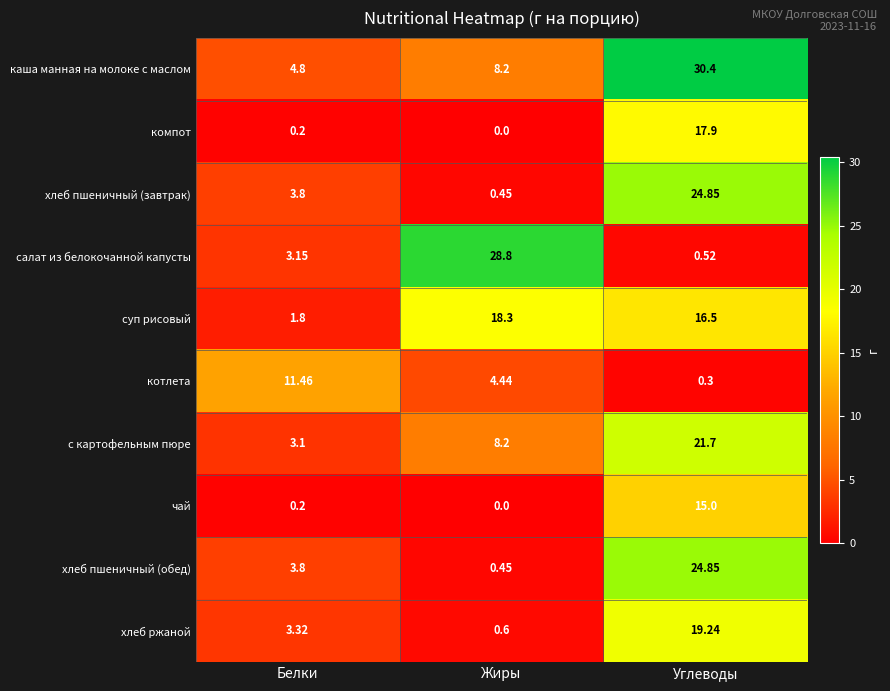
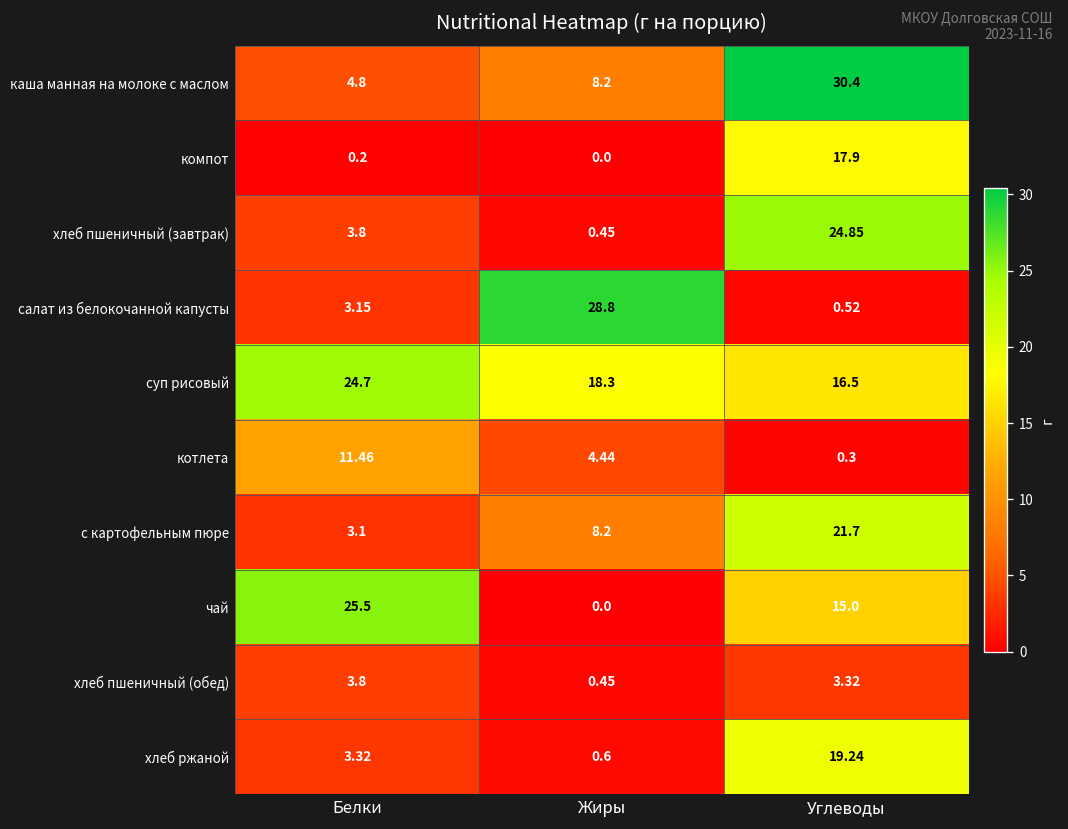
суп рисовый, Белки: 1.8 -> 24.7
чай, Белки: 0.2 -> 25.5
хлеб пшеничный (обед), Углеводы: 24.85 -> 3.32
